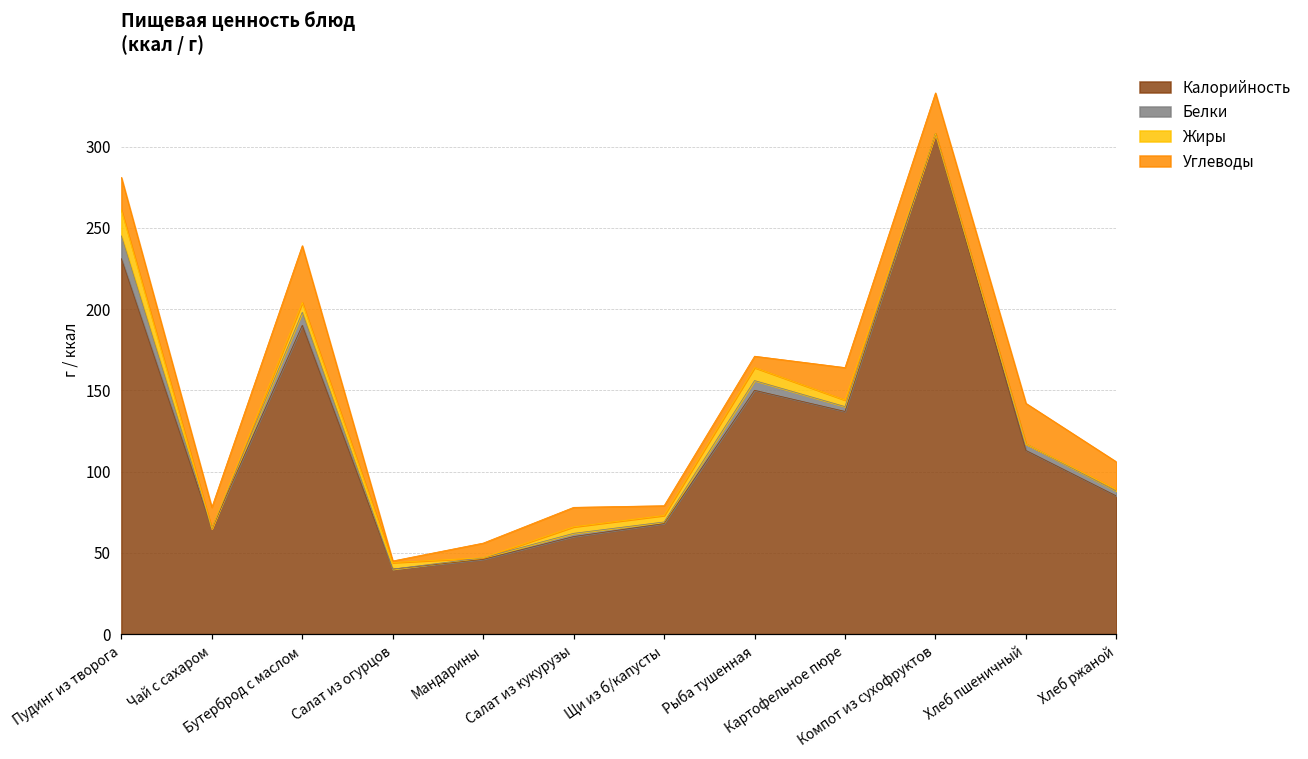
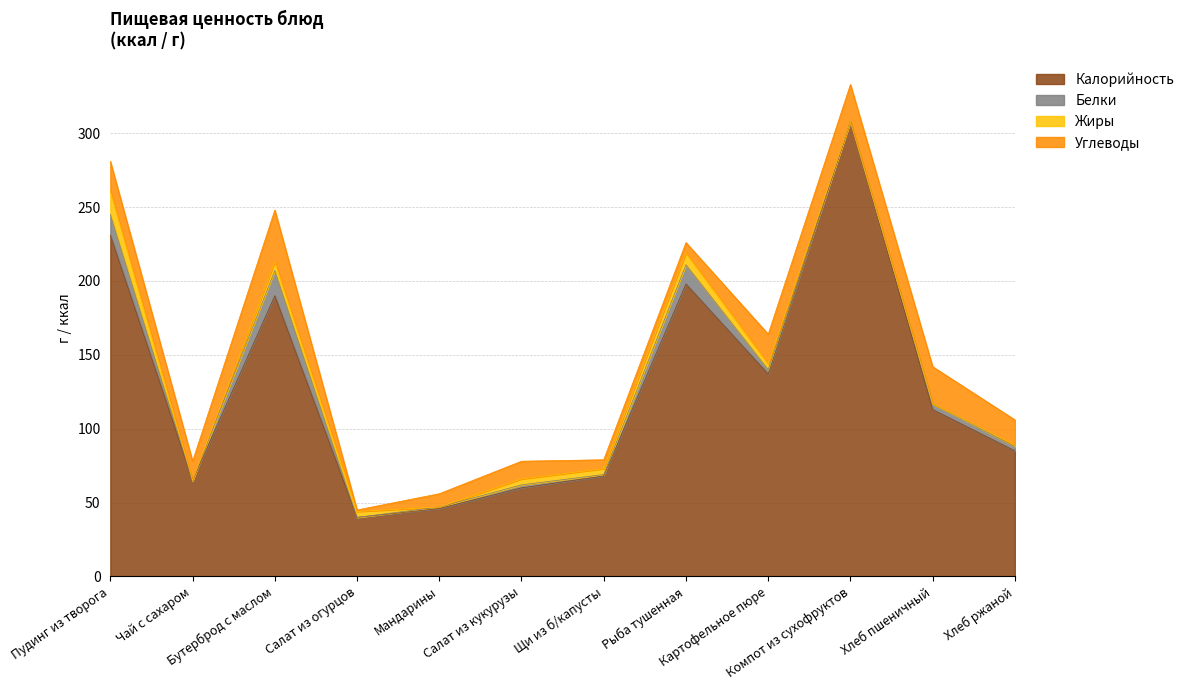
Белки, Бутерброд с маслом: 8 -> 17
Калорийность, Рыба тушенная: 150 -> 198
Белки, Рыба тушенная: 6 -> 13
